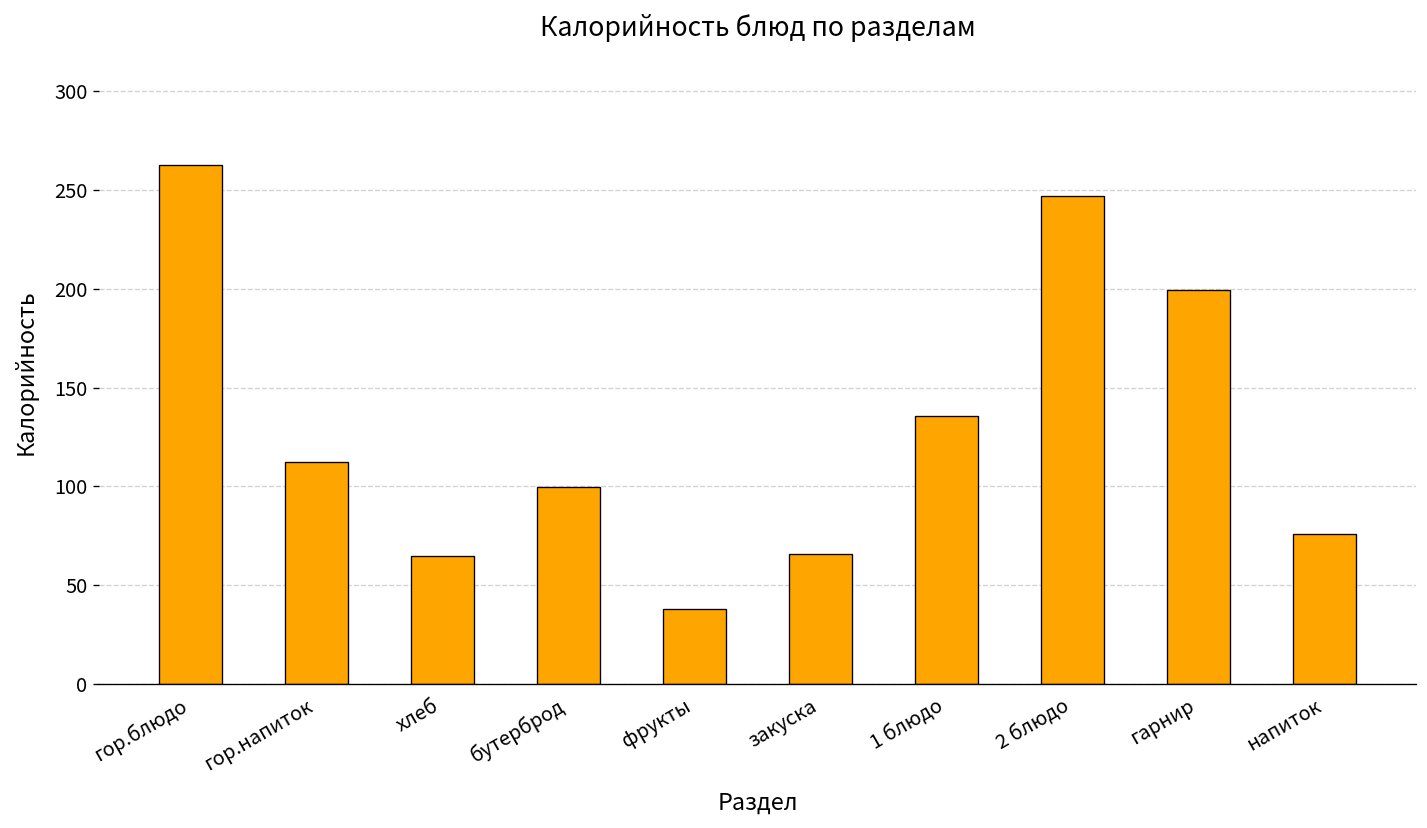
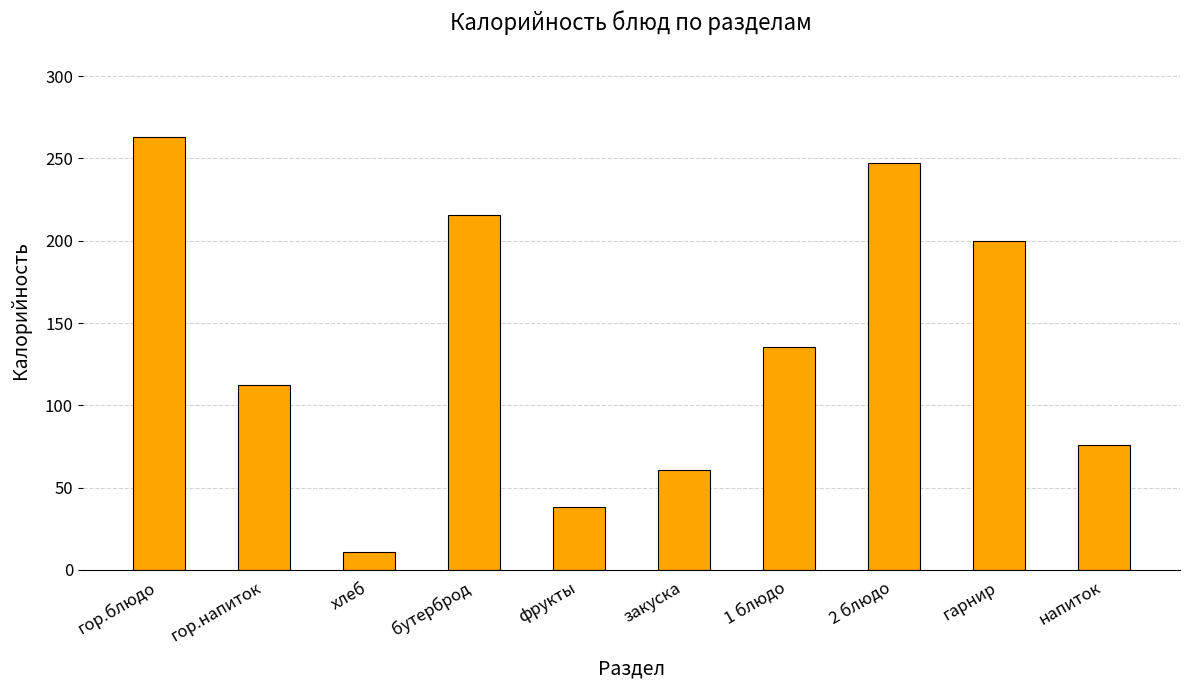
хлеб: 65 -> 11
бутерброд: 100 -> 216
закуска: 66 -> 60
